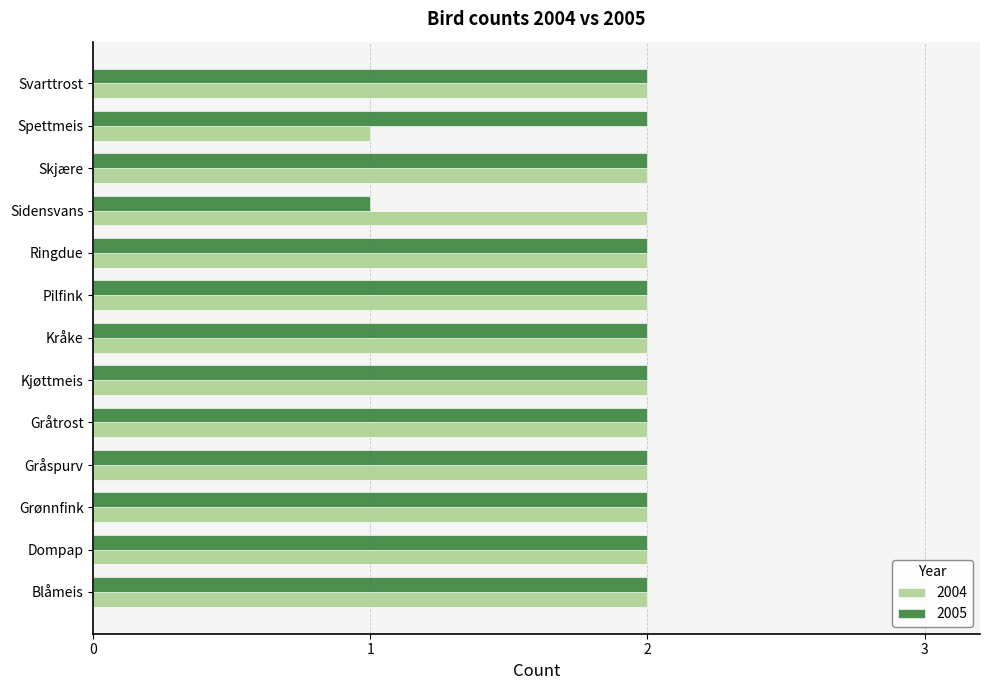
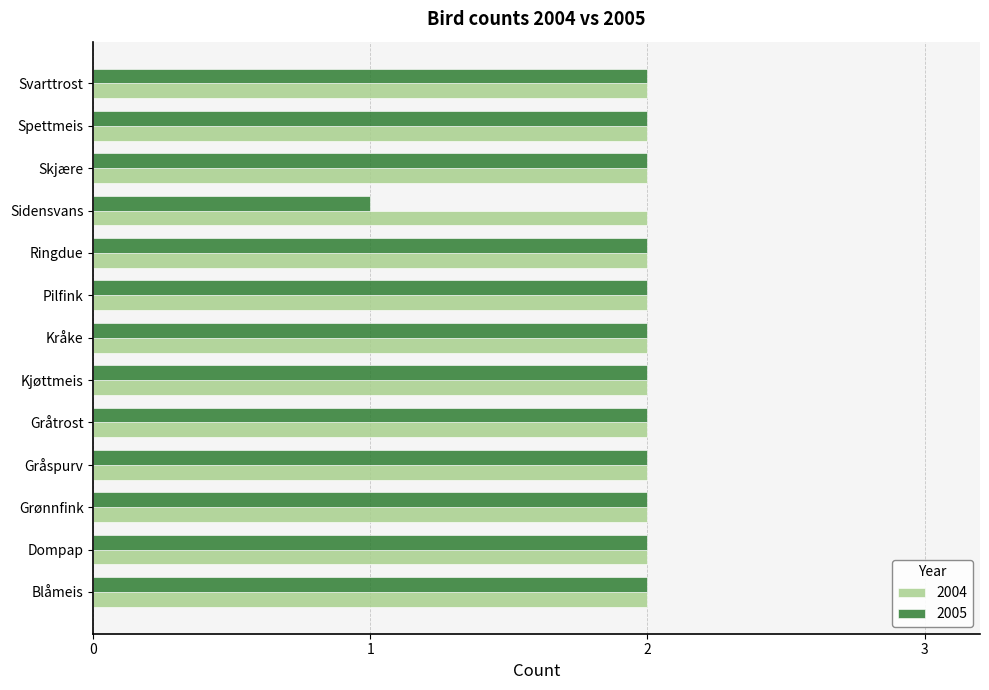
2004, Spettmeis: 1 -> 2
